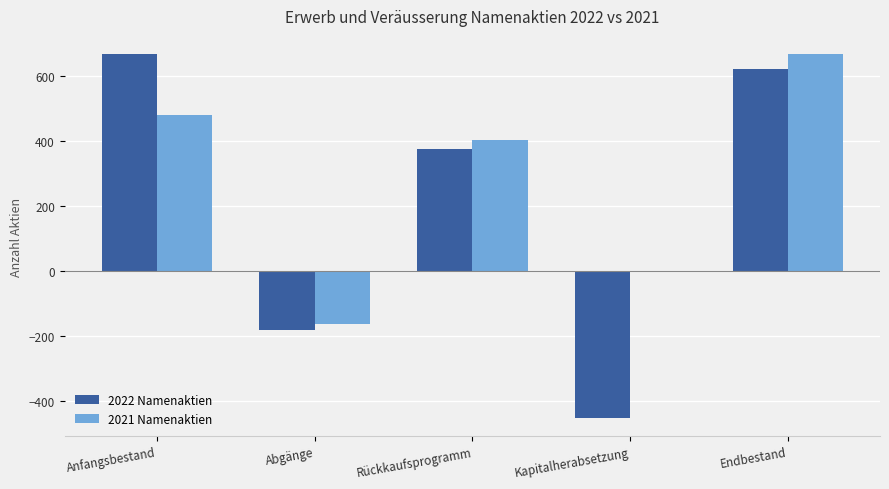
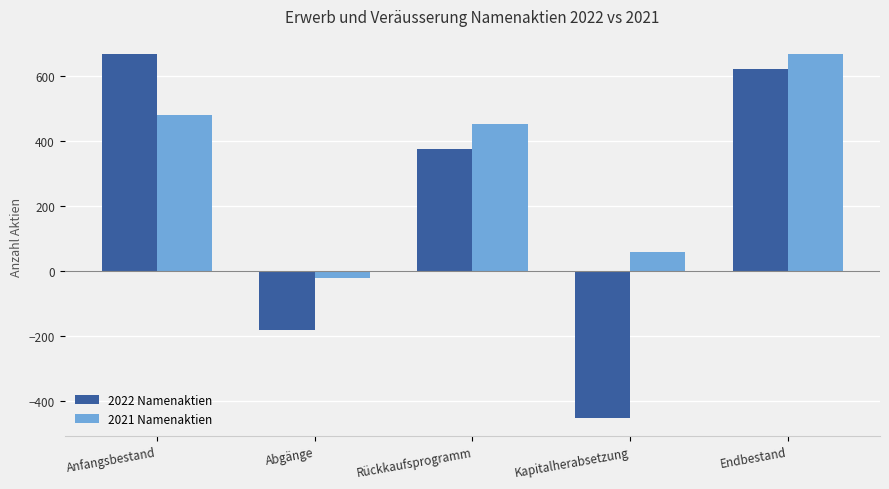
2021 Namenaktien, Abgänge: -160 -> -20
2021 Namenaktien, Rückkaufsprogramm: 400 -> 450
2021 Namenaktien, Kapitalherabsetzung: 0 -> 60
